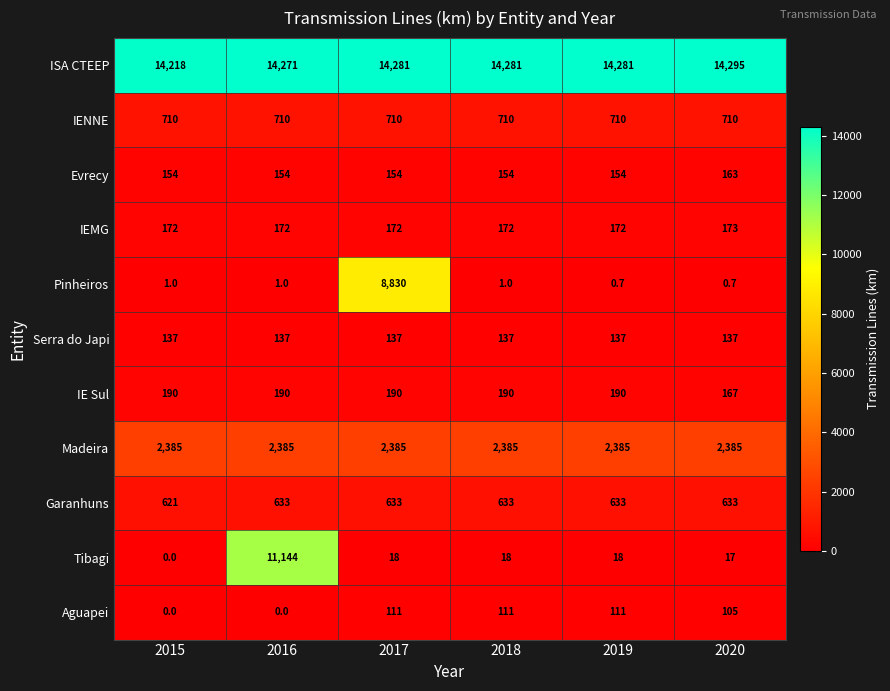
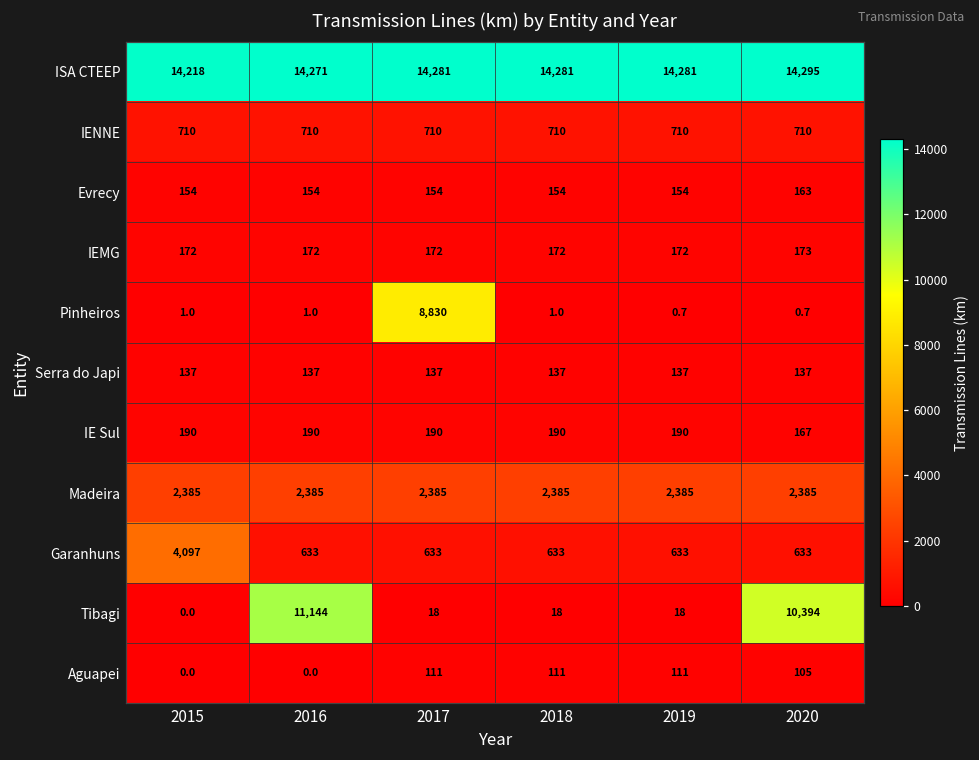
Garanhuns, 2015: 621 -> 4,097
Tibagi, 2020: 17 -> 10,394
